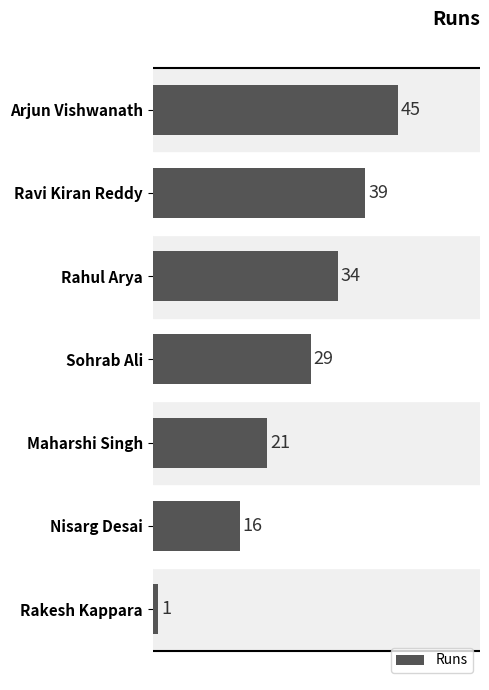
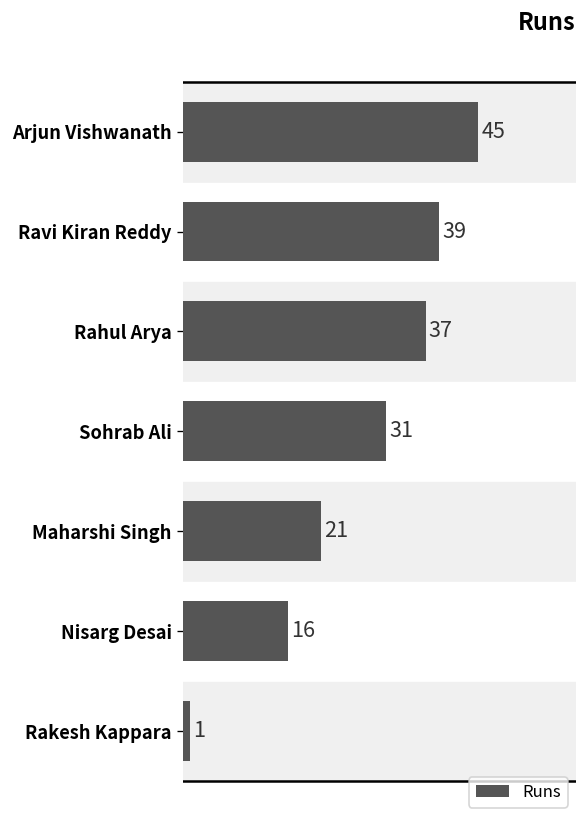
Rahul Arya: 34 -> 37
Sohrab Ali: 29 -> 31
